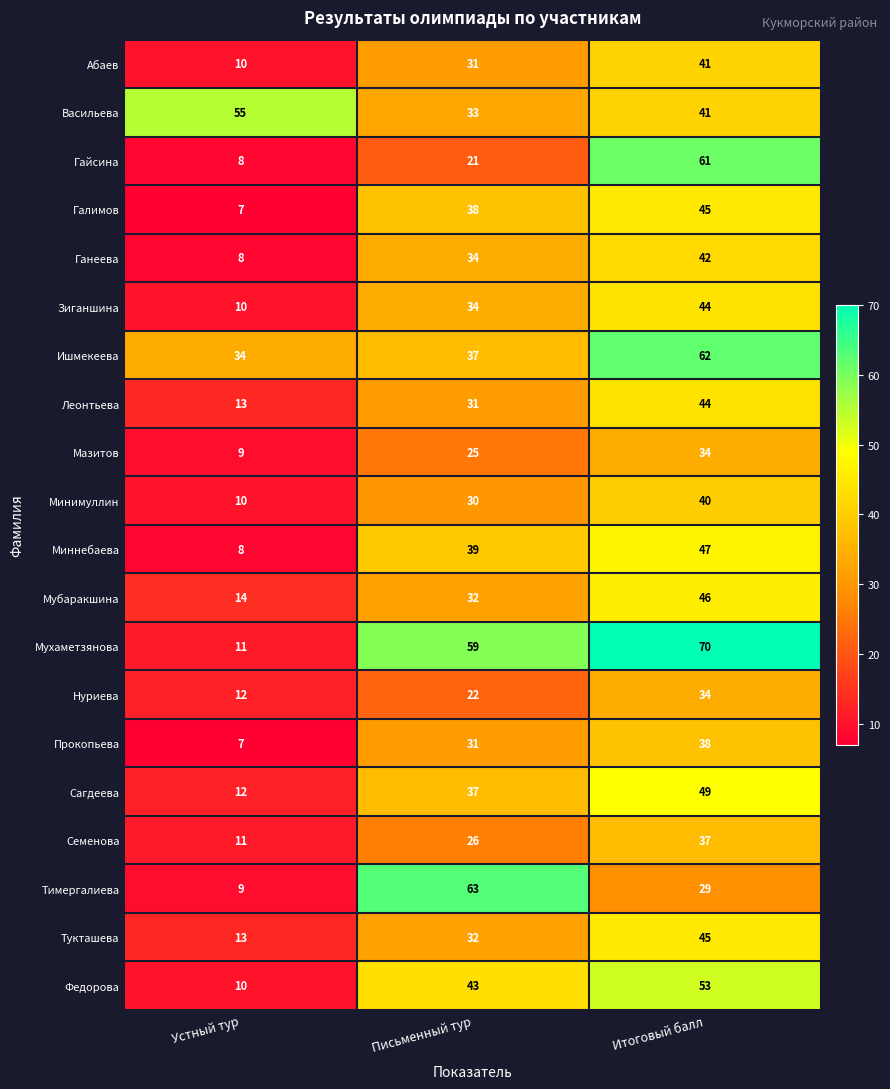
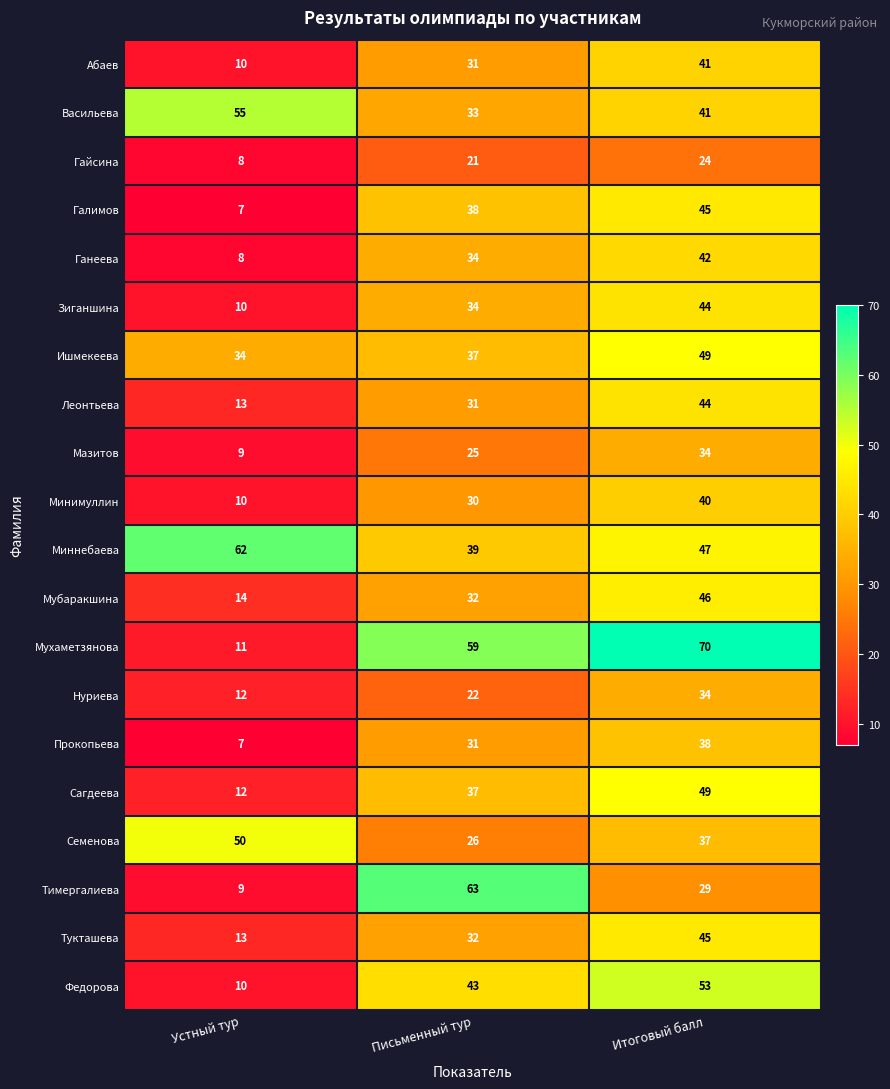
Гайсина, Итоговый балл: 61 -> 24
Ишмекеева, Итоговый балл: 62 -> 49
Миннебаева, Устный тур: 8 -> 62
Семенова, Устный тур: 11 -> 50
